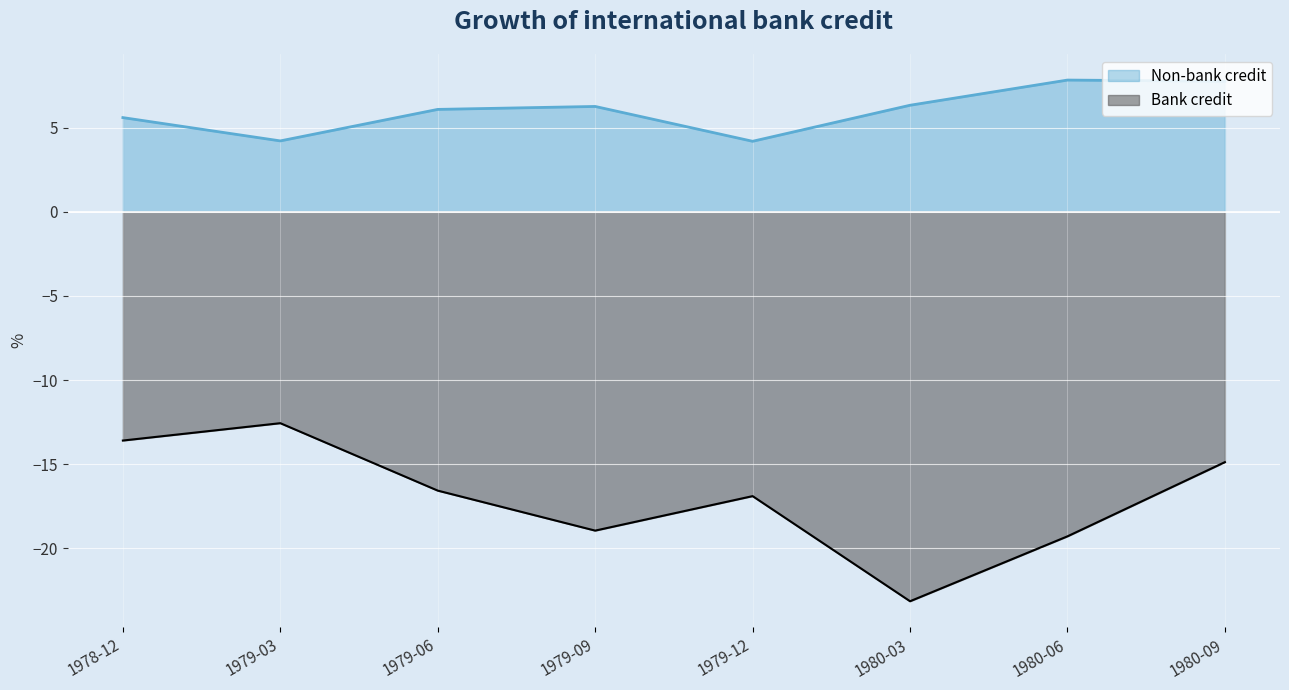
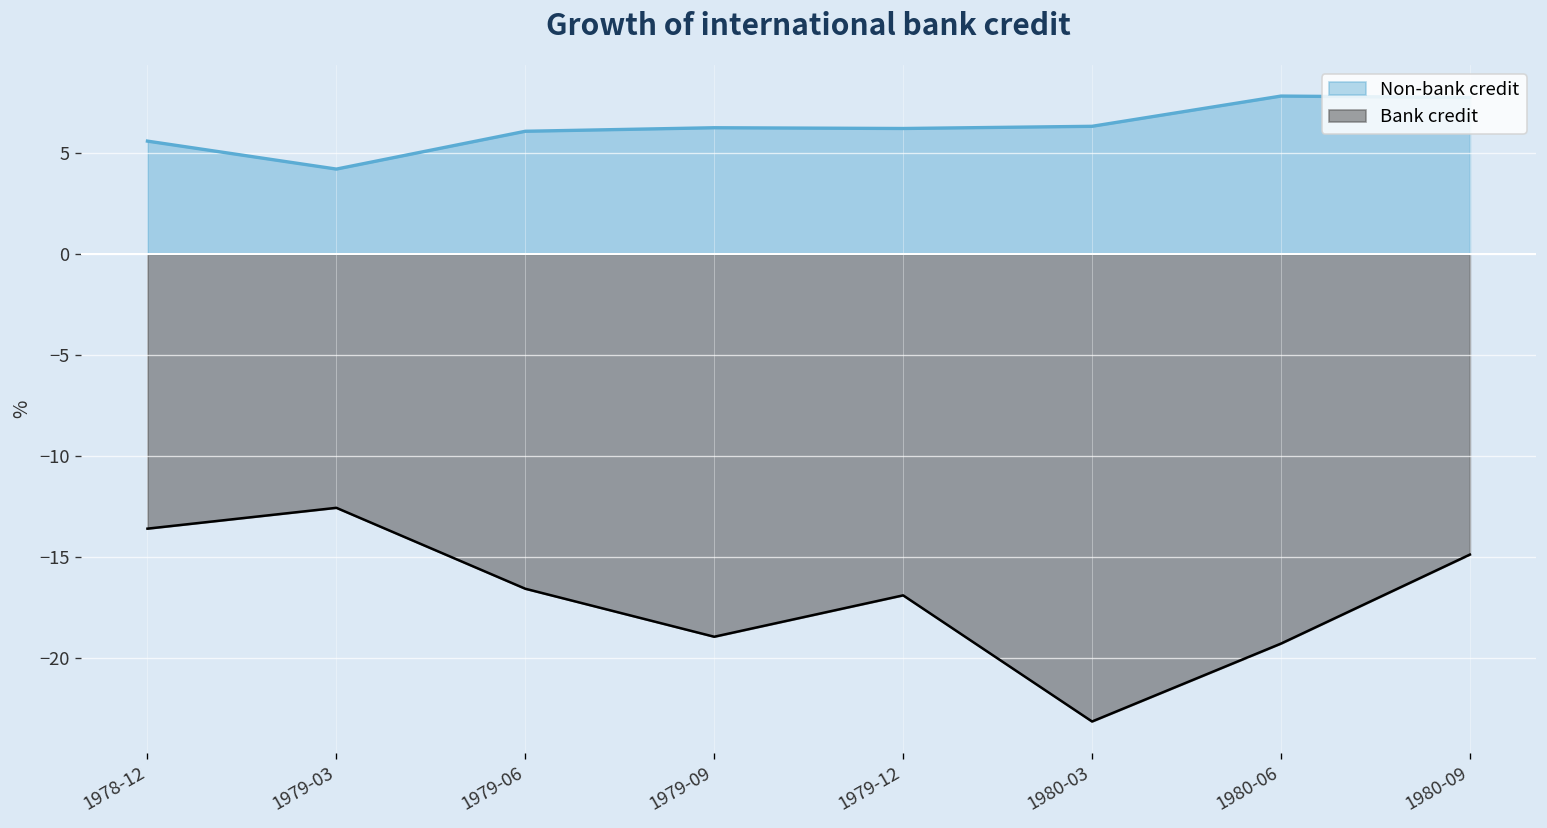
Non-bank credit, 1979-12: 4.2 -> 6.2
